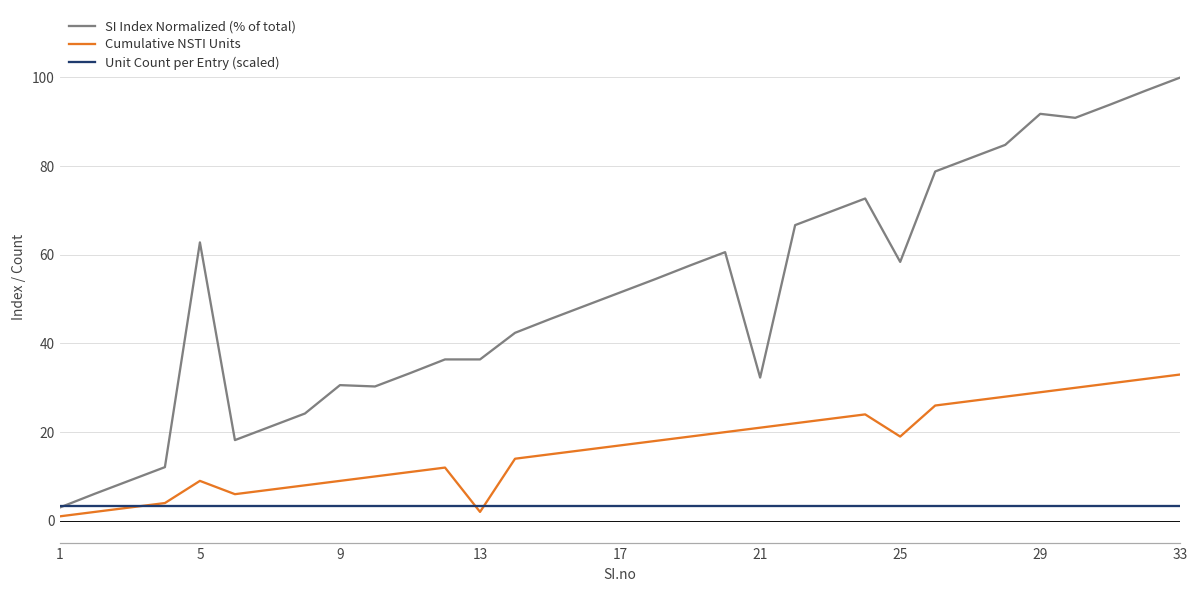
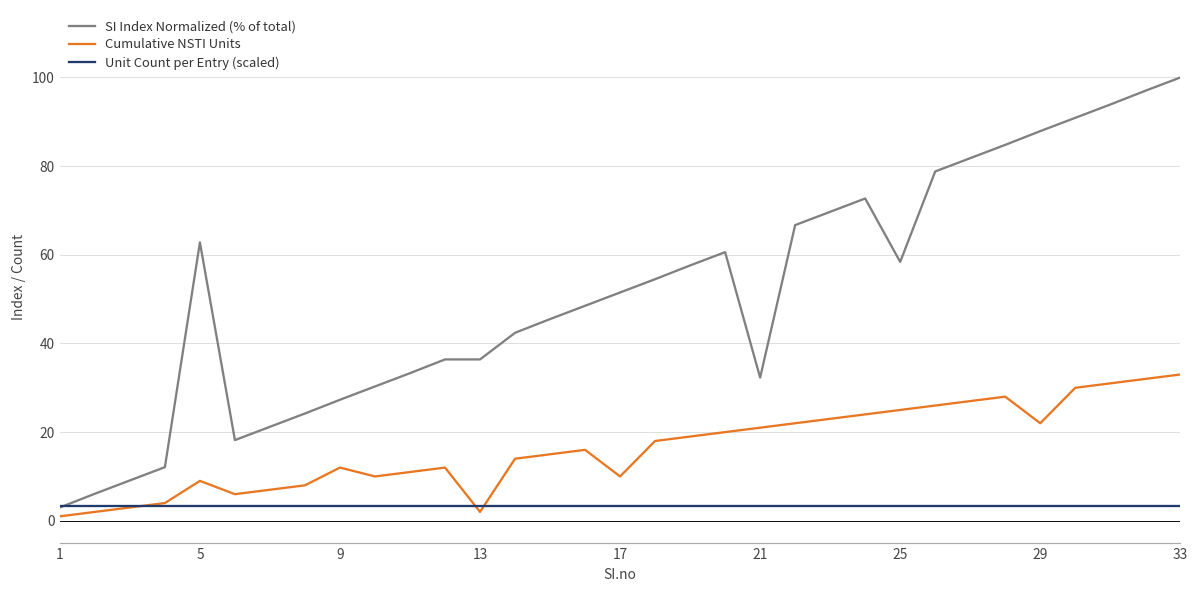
SI Index Normalized (% of total), 9: 31 -> 27
Cumulative NSTI Units, 9: 9 -> 12
Cumulative NSTI Units, 17: 17 -> 10
Cumulative NSTI Units, 25: 19 -> 25
SI Index Normalized (% of total), 29: 92 -> 88
Cumulative NSTI Units, 29: 29 -> 22
